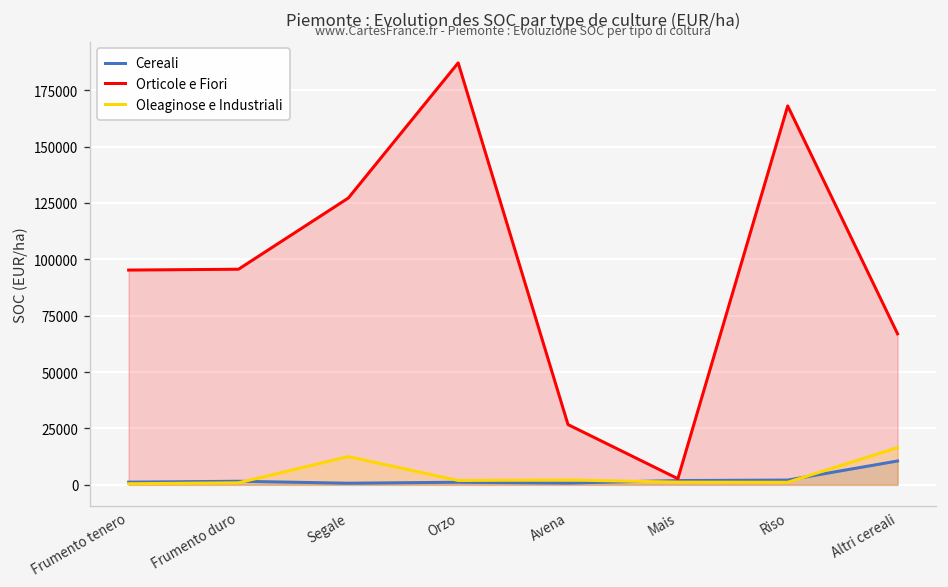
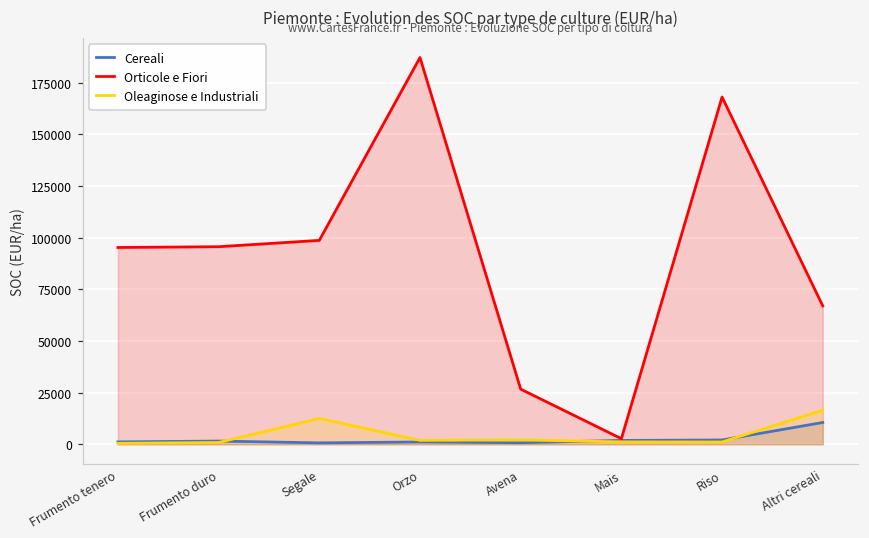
Orticole e Fiori, Segale: 127000 -> 99000
